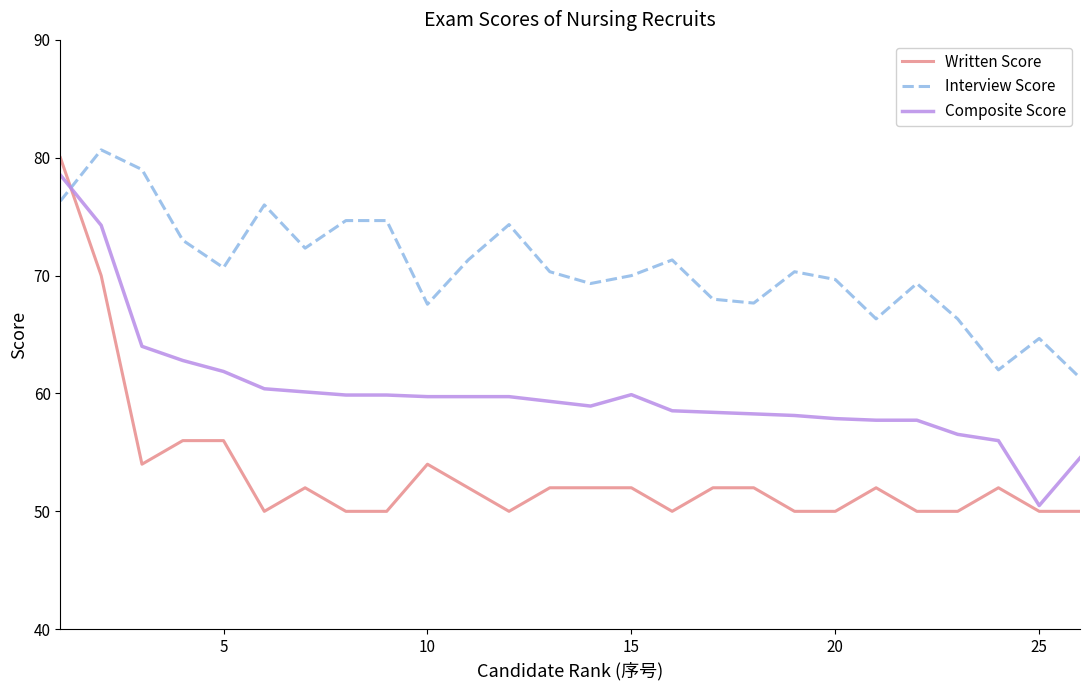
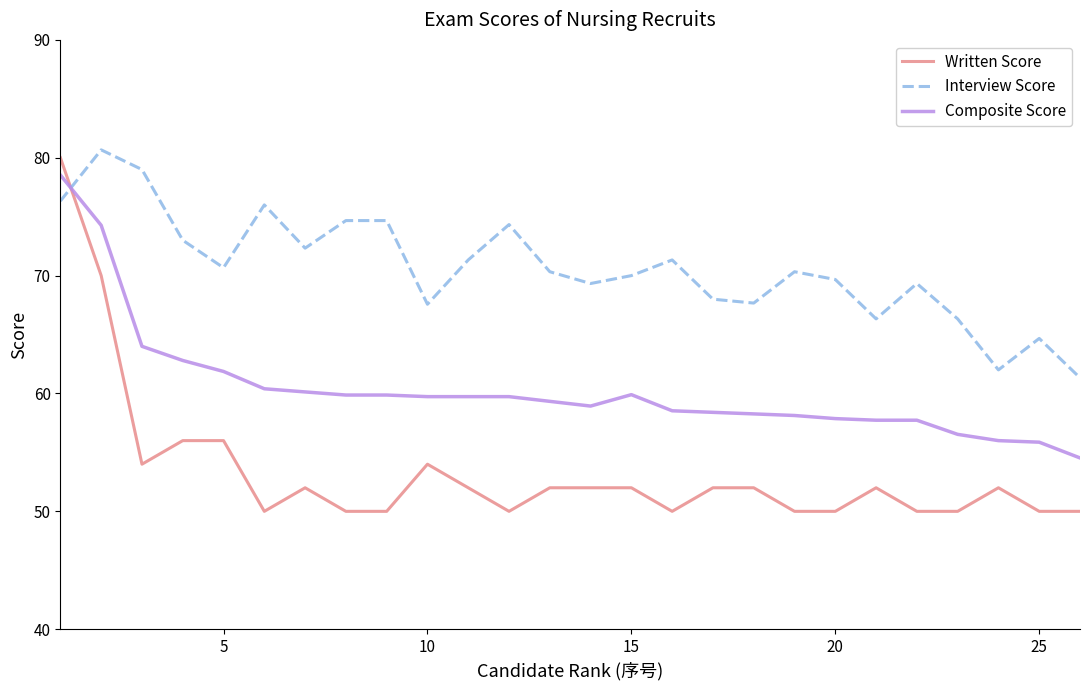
Composite Score, 25: 50.5 -> 55.9
